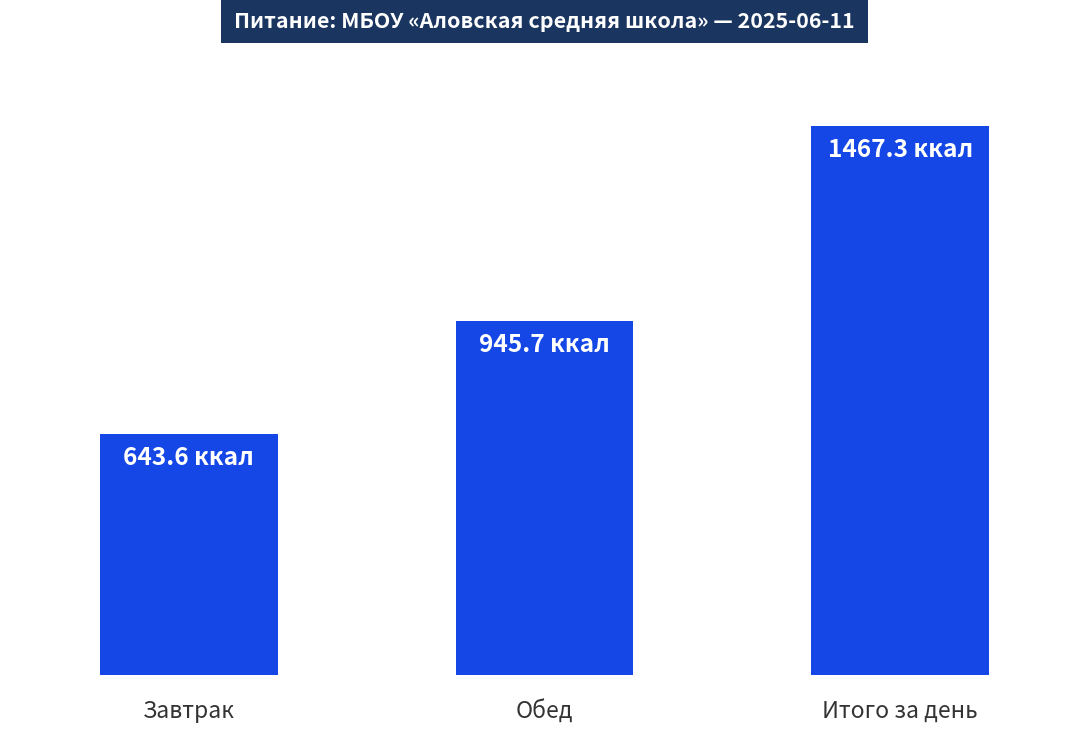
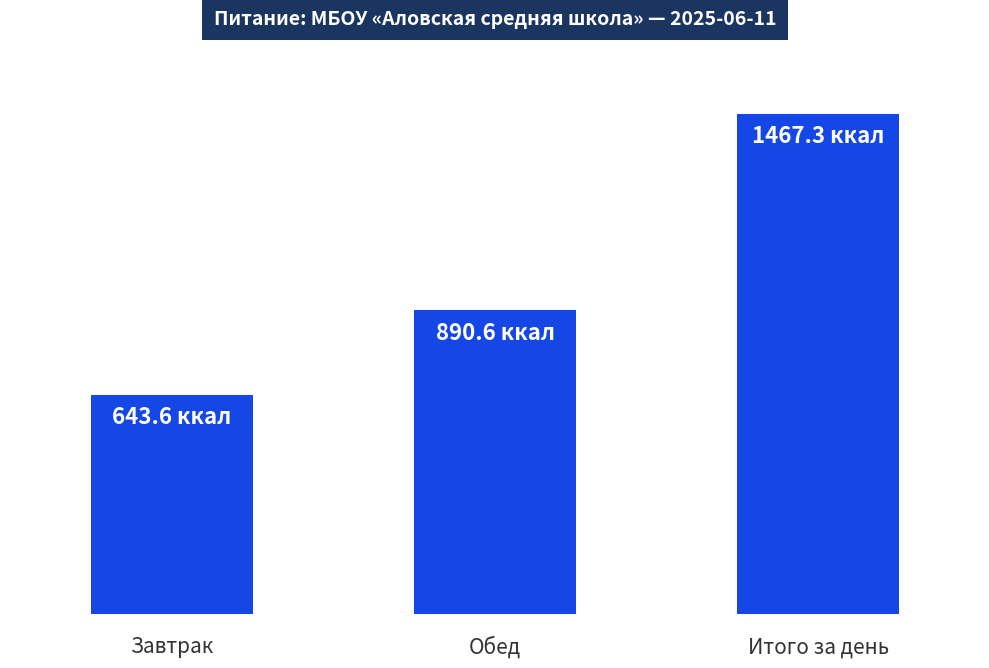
Обед: 945.7 -> 890.6
